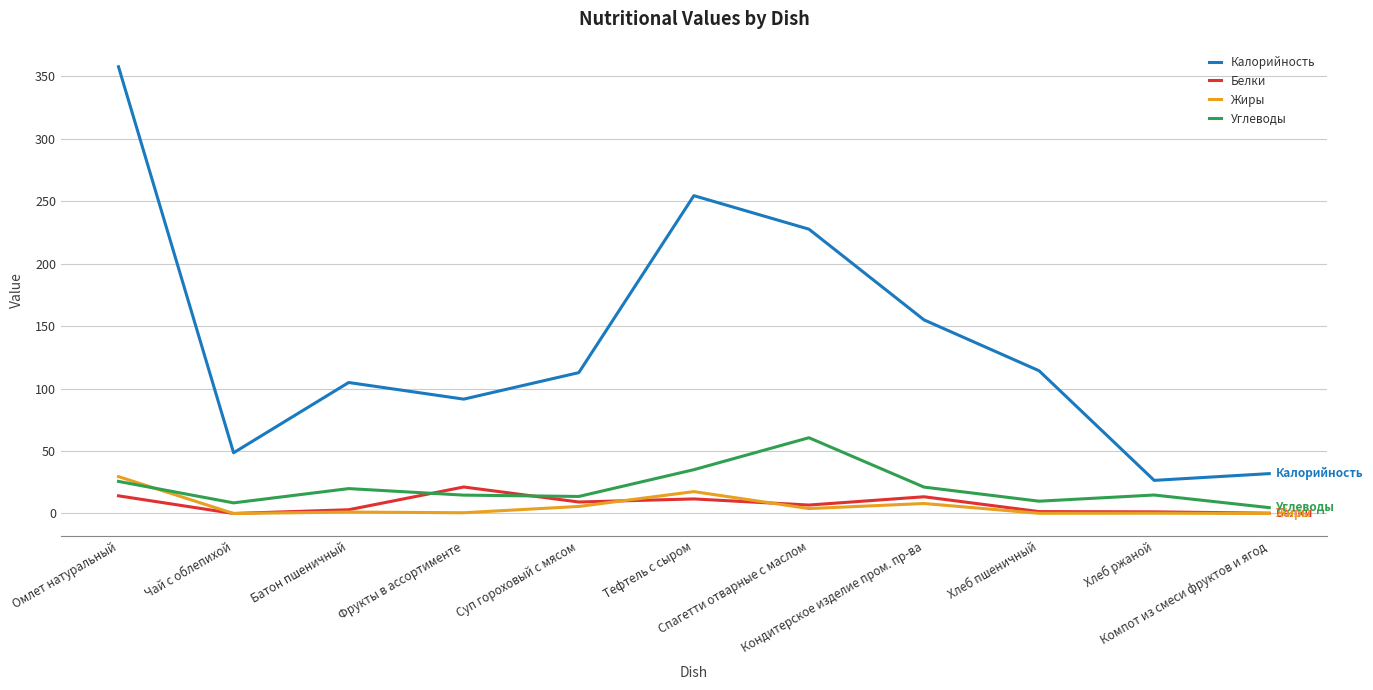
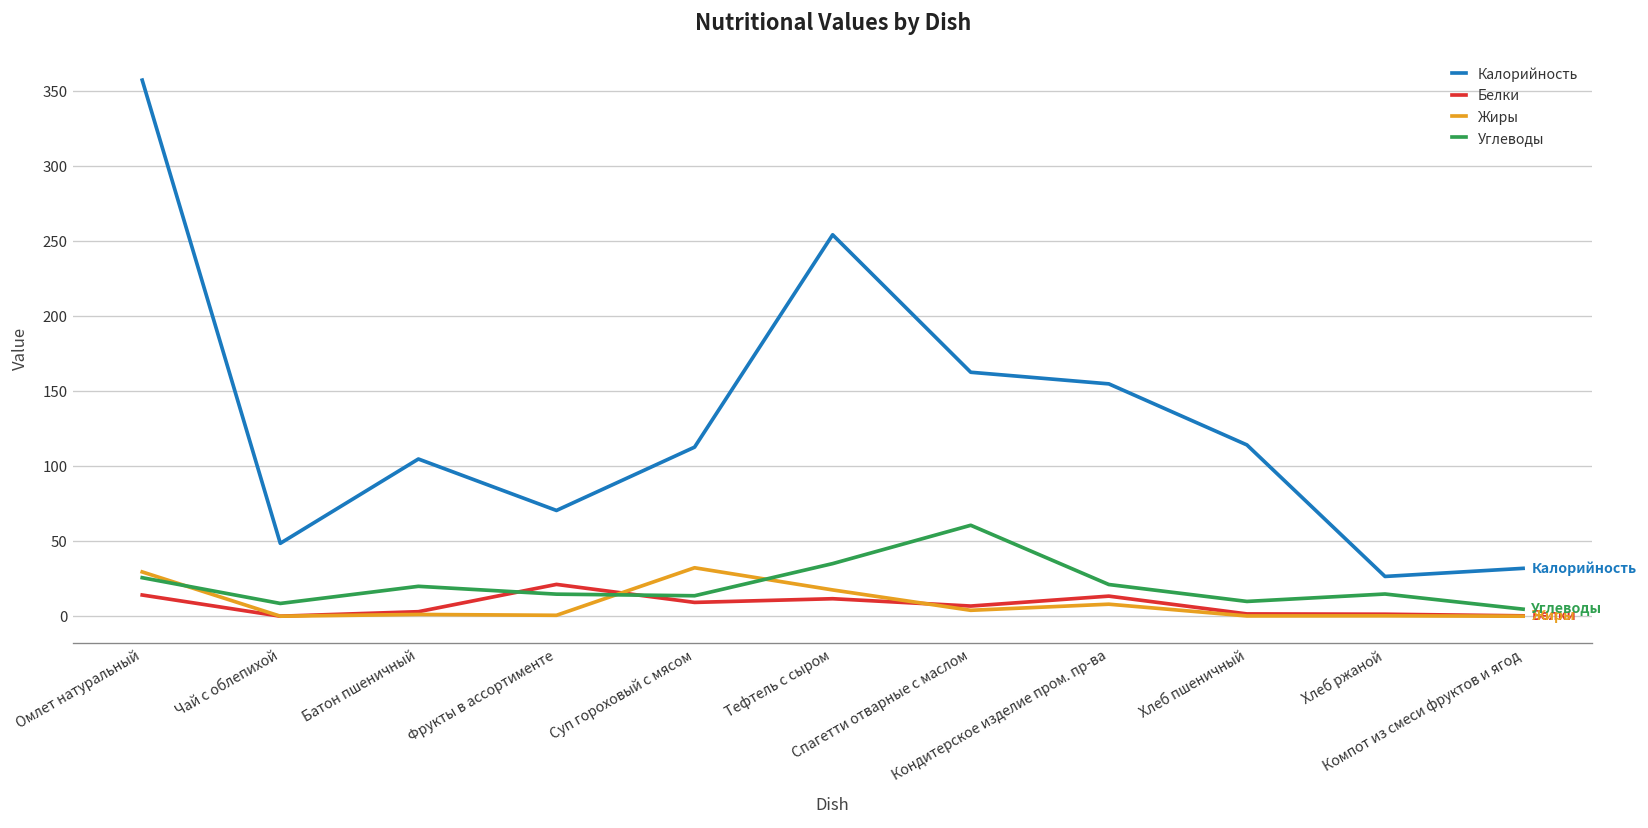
Калорийность, Фрукты в ассортименте: 92 -> 71
Жиры, Суп гороховый с мясом: 6 -> 32
Калорийность, Спагетти отварные с маслом: 227 -> 163
